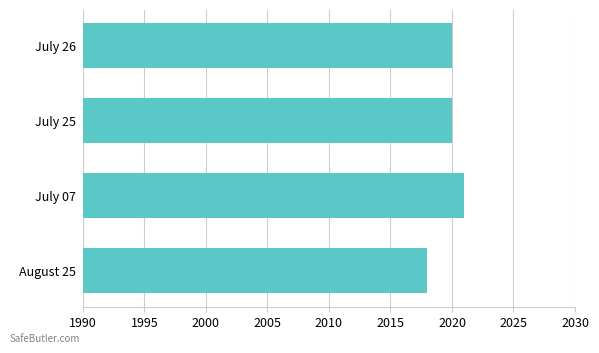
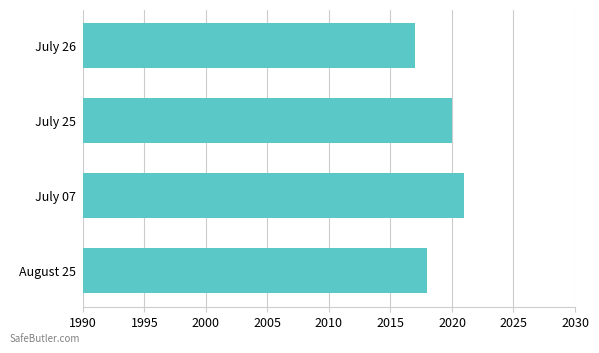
July 26: 2020 -> 2017
